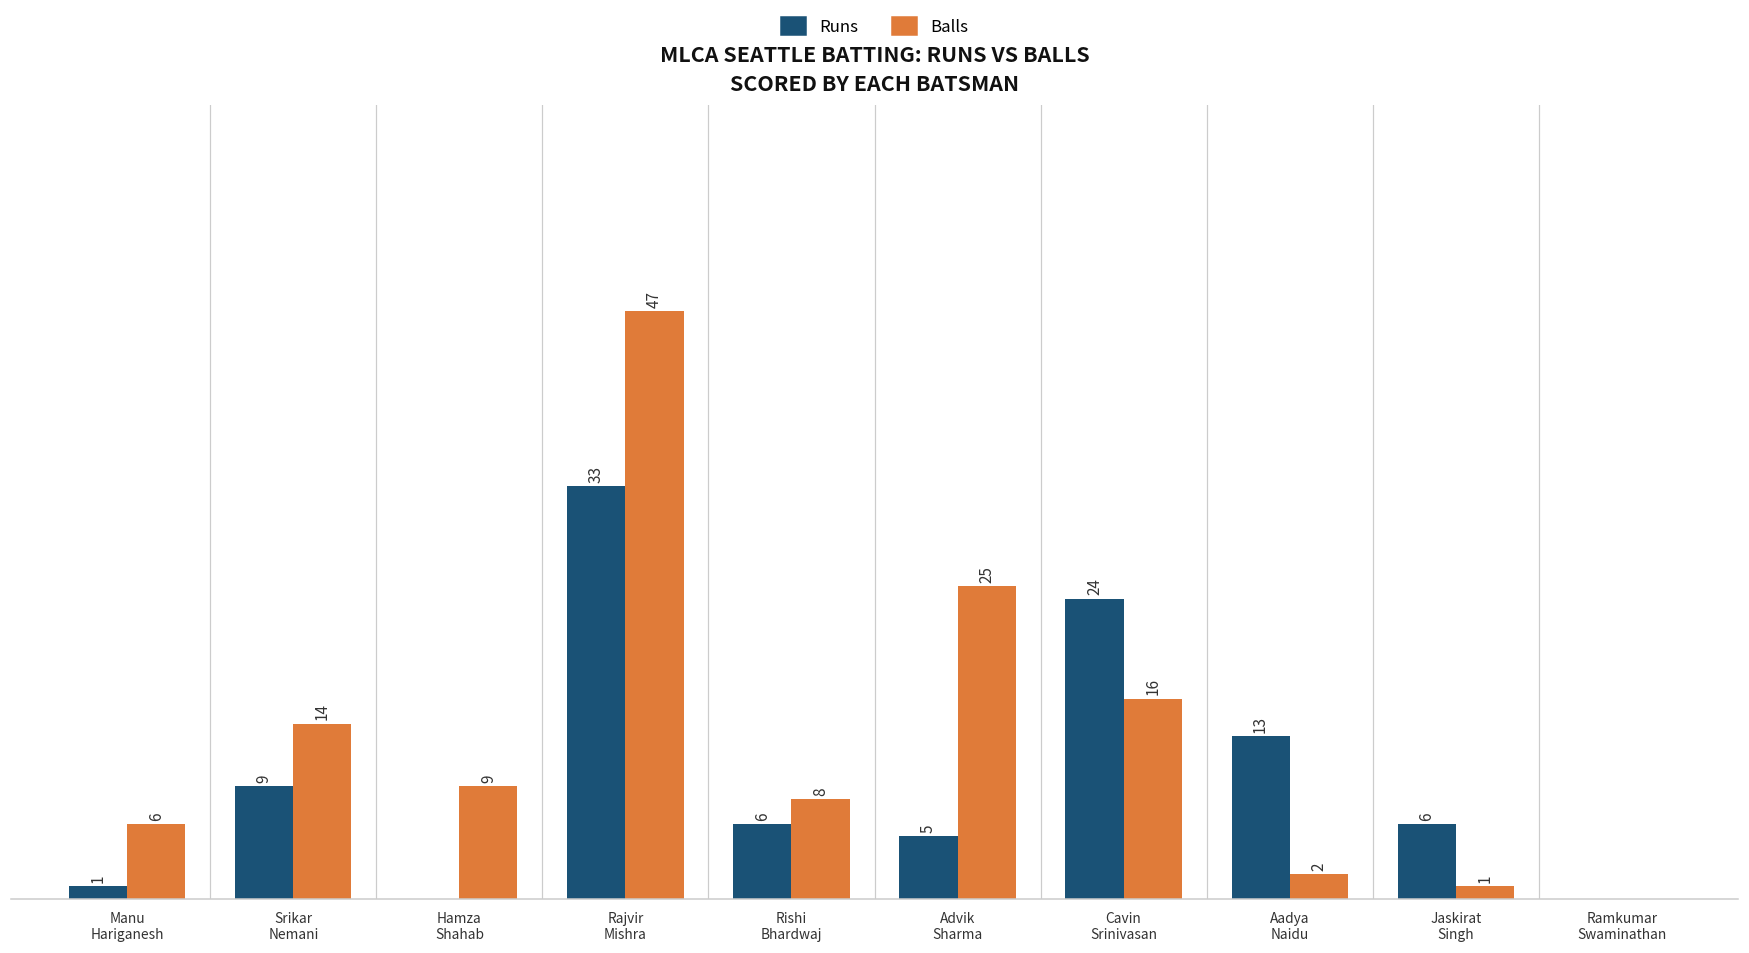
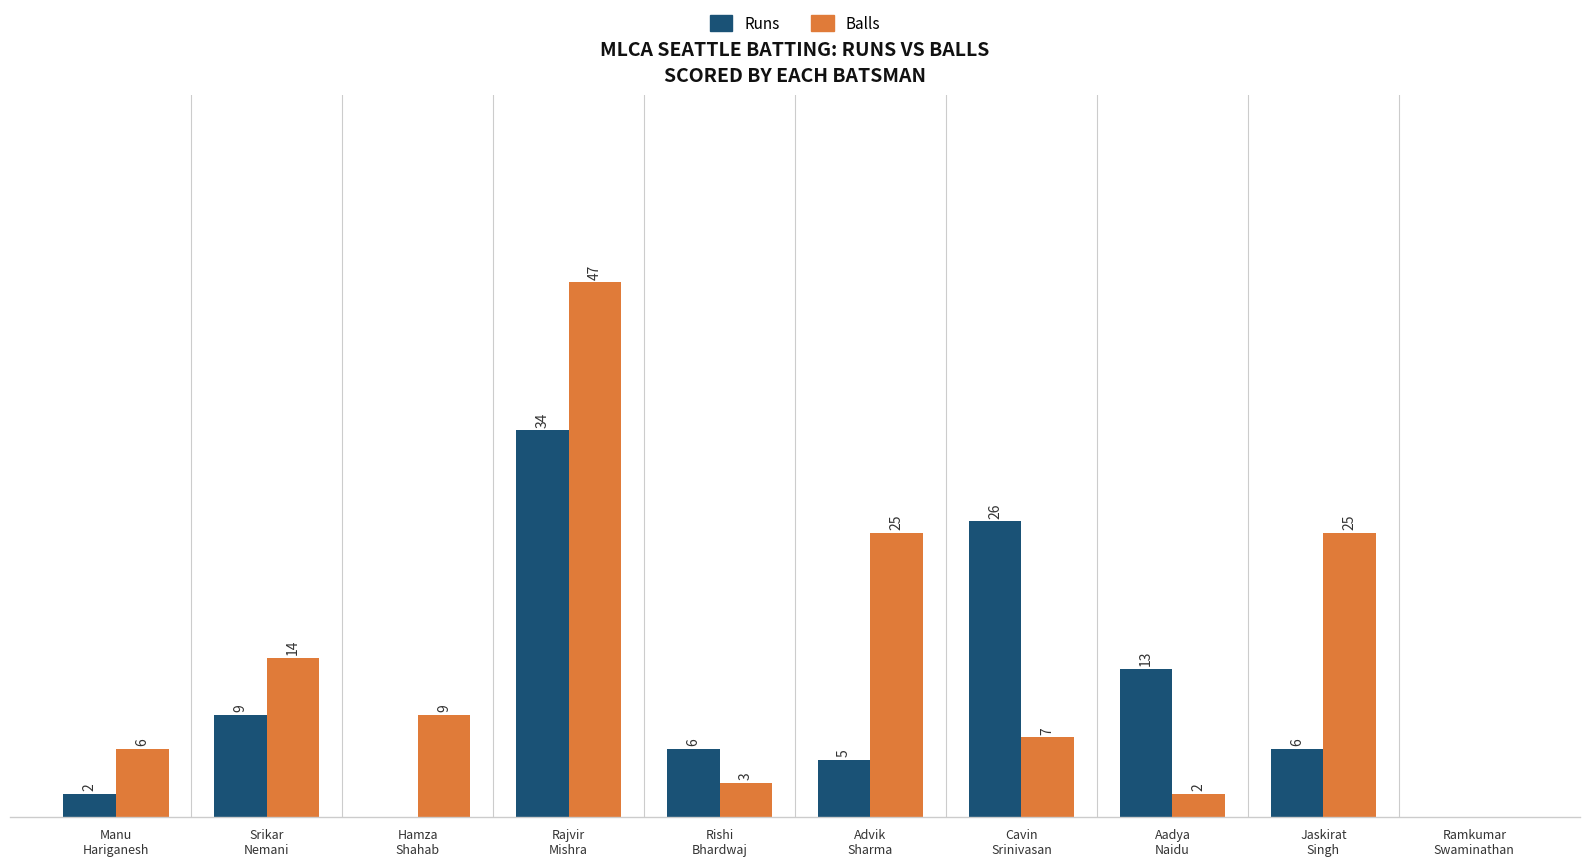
Runs, Manu Hariganesh: 1 -> 2
Runs, Rajvir Mishra: 33 -> 34
Balls, Rishi Bhardwaj: 8 -> 3
Runs, Cavin Srinivasan: 24 -> 26
Balls, Cavin Srinivasan: 16 -> 7
Balls, Jaskirat Singh: 1 -> 25
